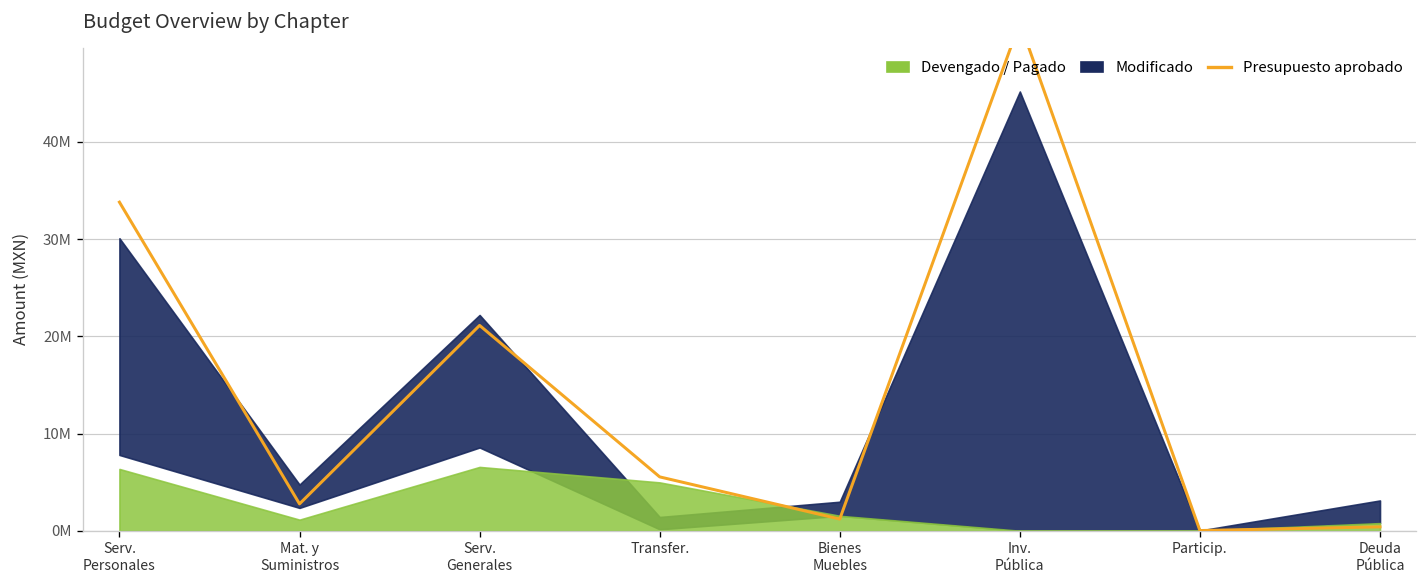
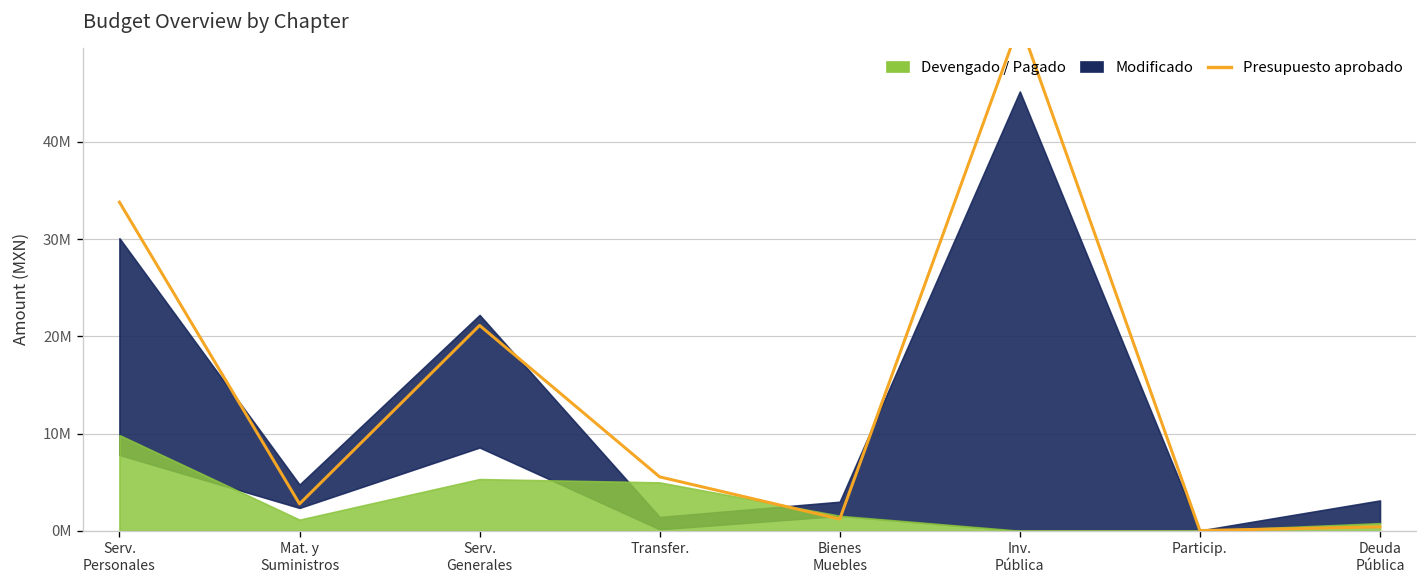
Devengado / Pagado, Serv. Personales: 6000000 -> 10000000
Devengado / Pagado, Serv. Generales: 7000000 -> 5000000
